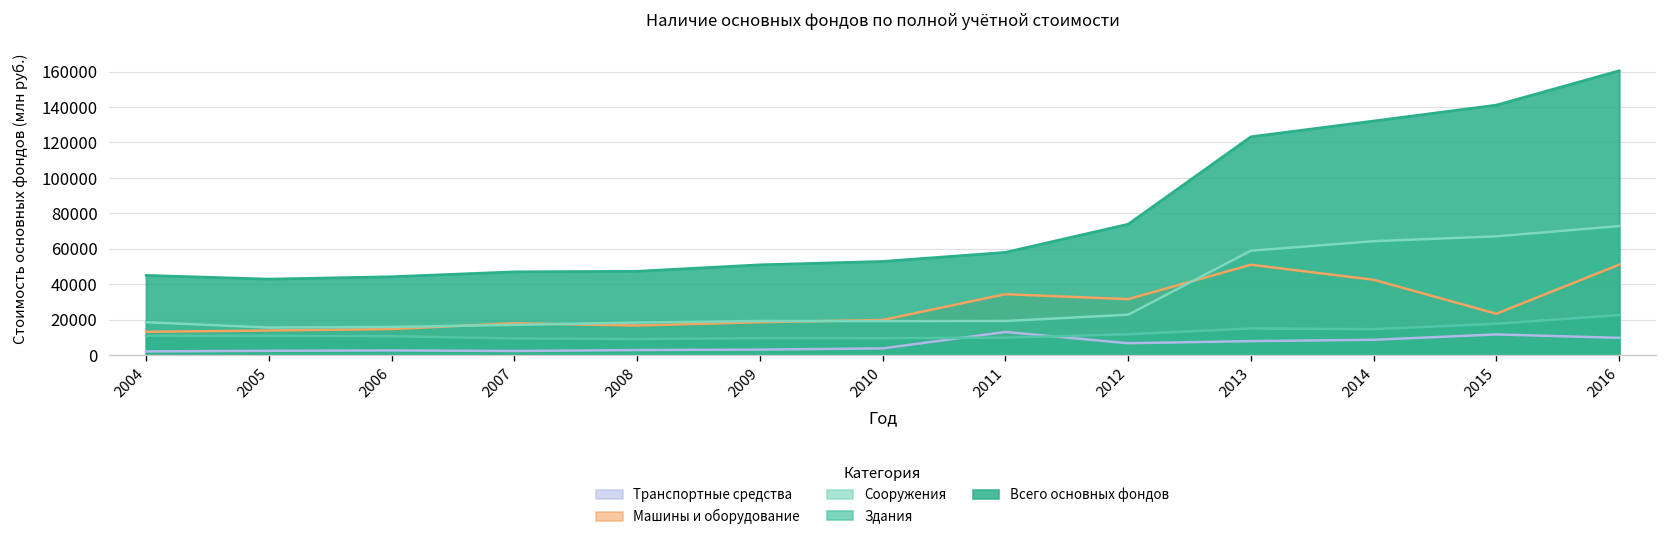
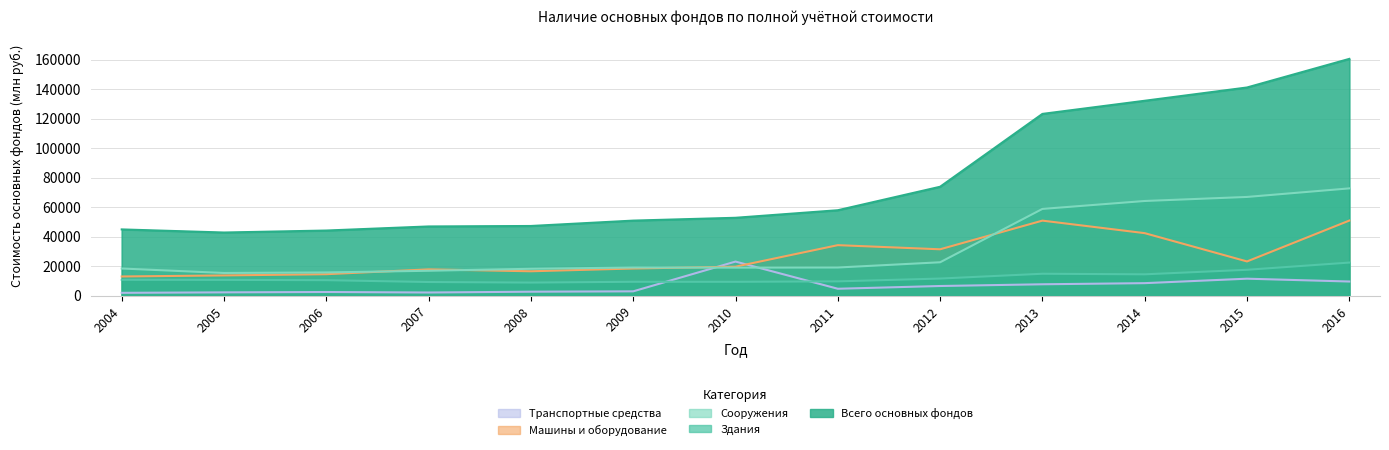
Транспортные средства, 2010: 4000 -> 23000
Транспортные средства, 2011: 13000 -> 5000
